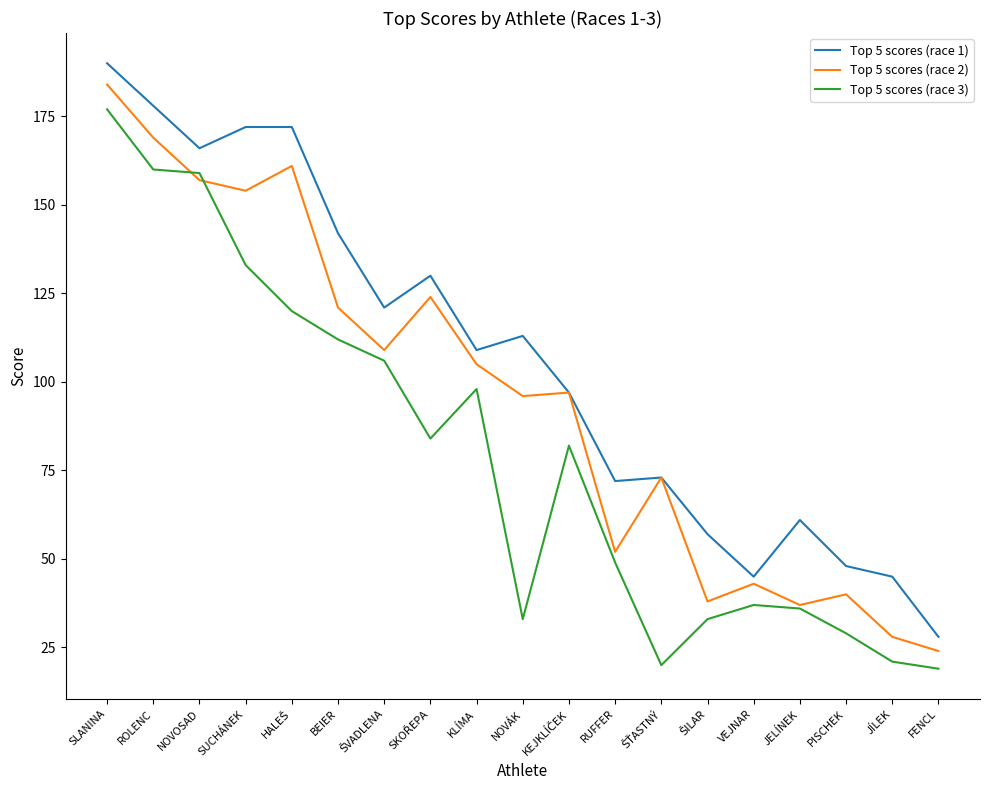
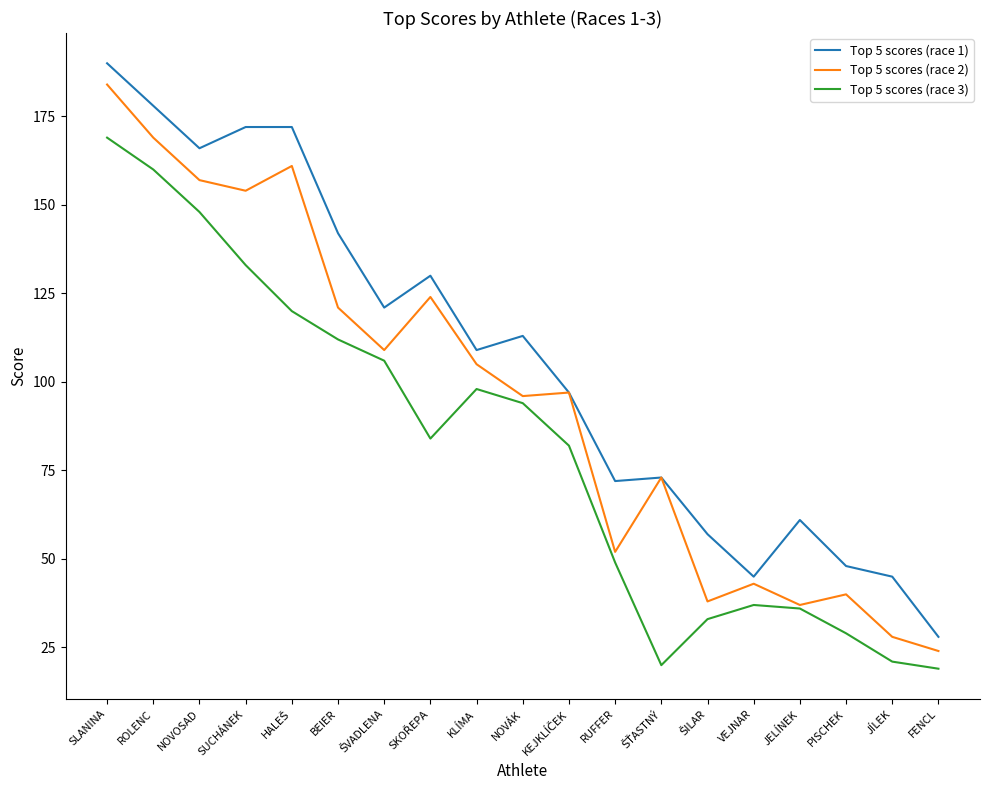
Top 5 scores (race 3), SLANINA: 177 -> 169
Top 5 scores (race 3), NOVOSAD: 159 -> 148
Top 5 scores (race 3), NOVÁK: 33 -> 94
